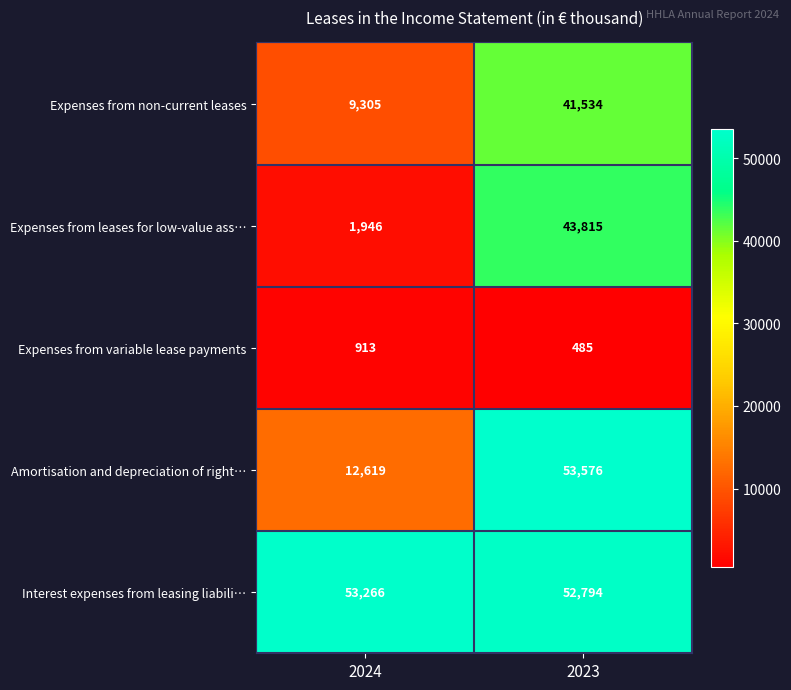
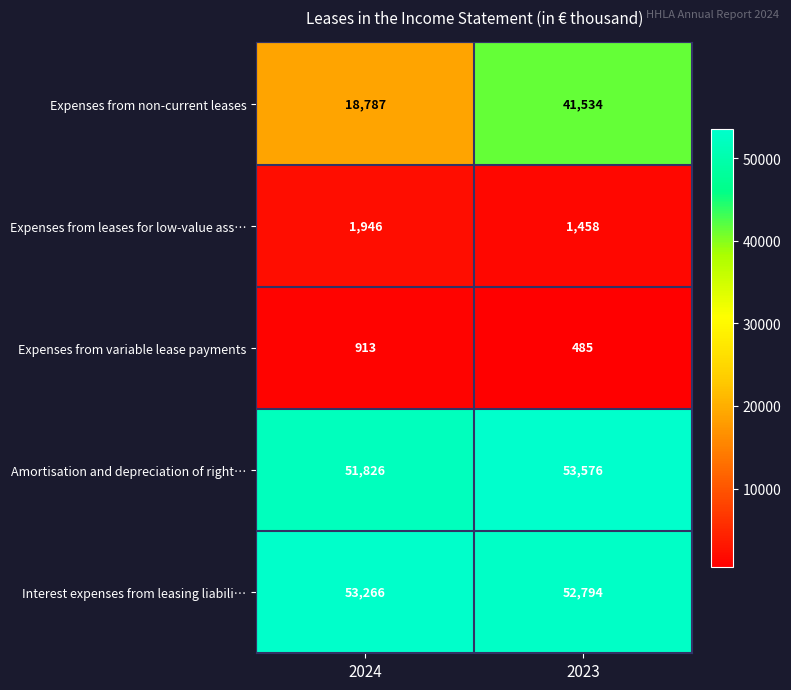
Expenses from non-current leases, 2024: 9,305 -> 18,787
Expenses from leases for low-value ass…, 2023: 43,815 -> 1,458
Amortisation and depreciation of right…, 2024: 12,619 -> 51,826
